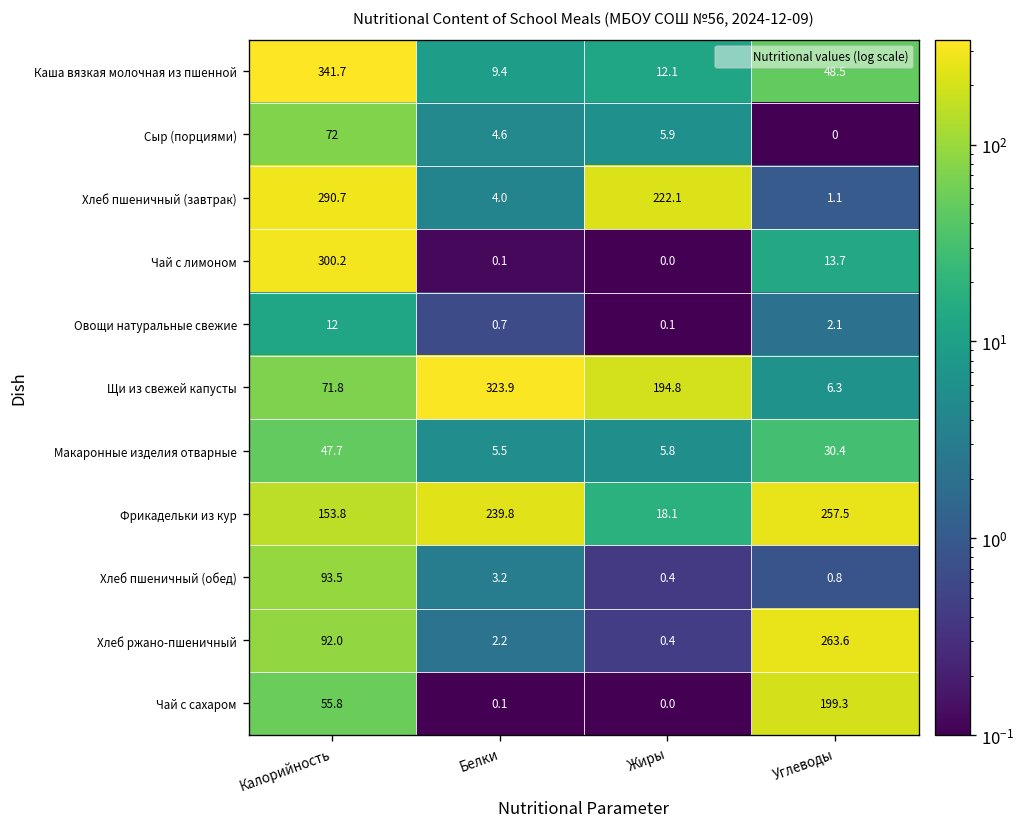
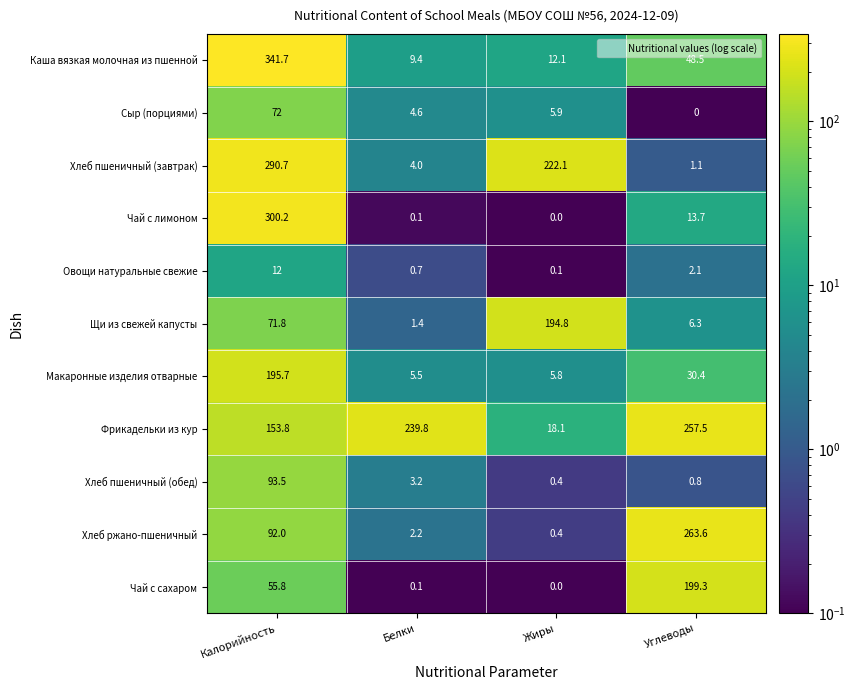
Щи из свежей капусты, Белки: 323.9 -> 1.4
Макаронные изделия отварные, Калорийность: 47.7 -> 195.7
